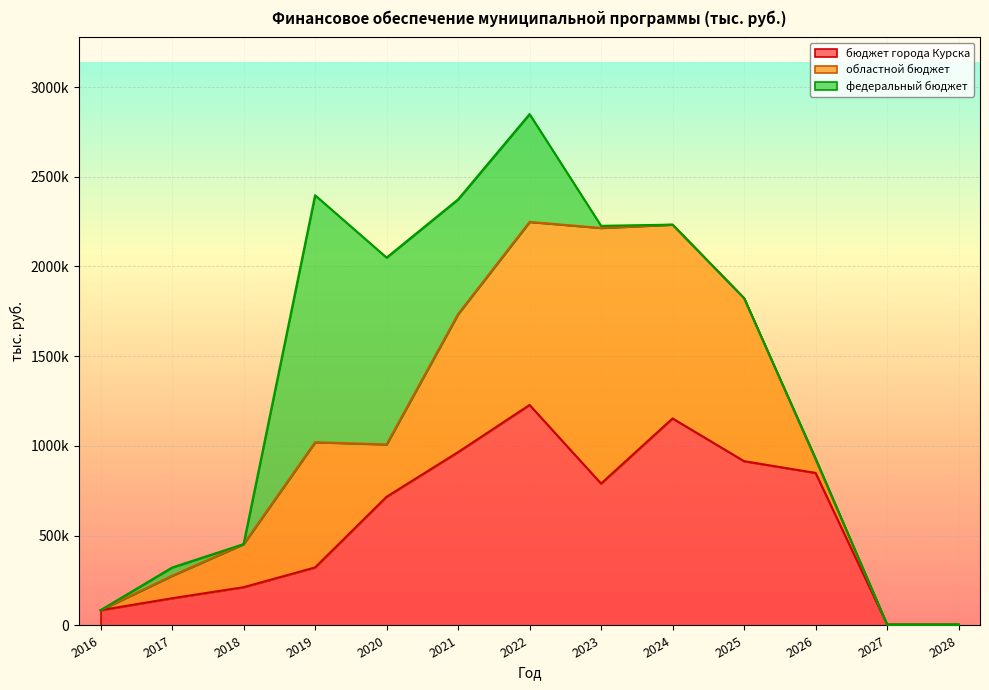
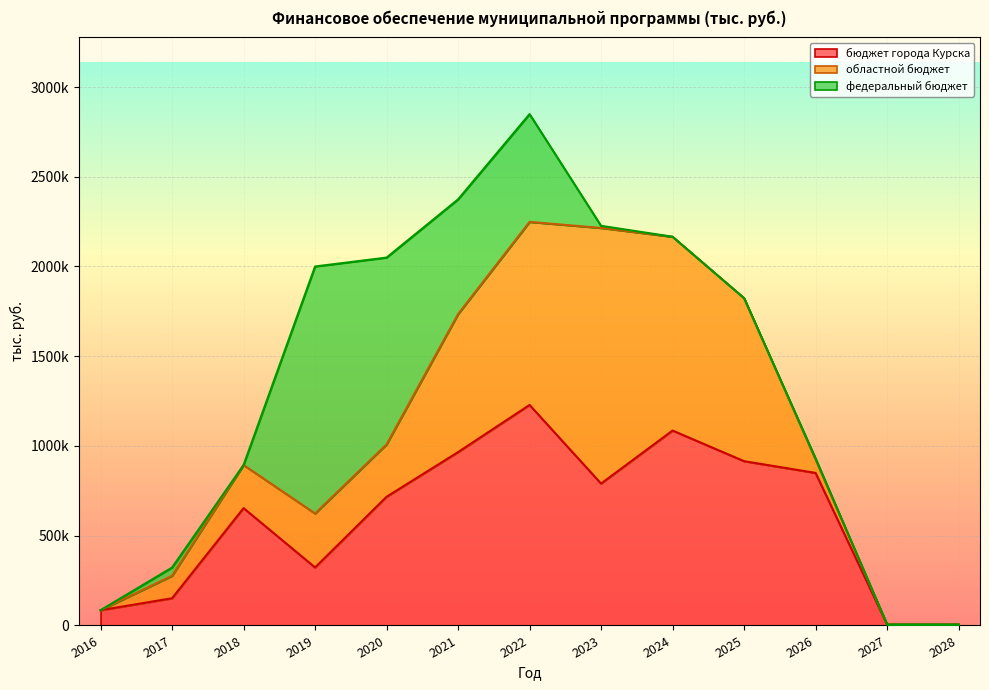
бюджет города Курска, 2018: 210000 -> 650000
областной бюджет, 2019: 700000 -> 300000
бюджет города Курска, 2024: 1150000 -> 1090000
